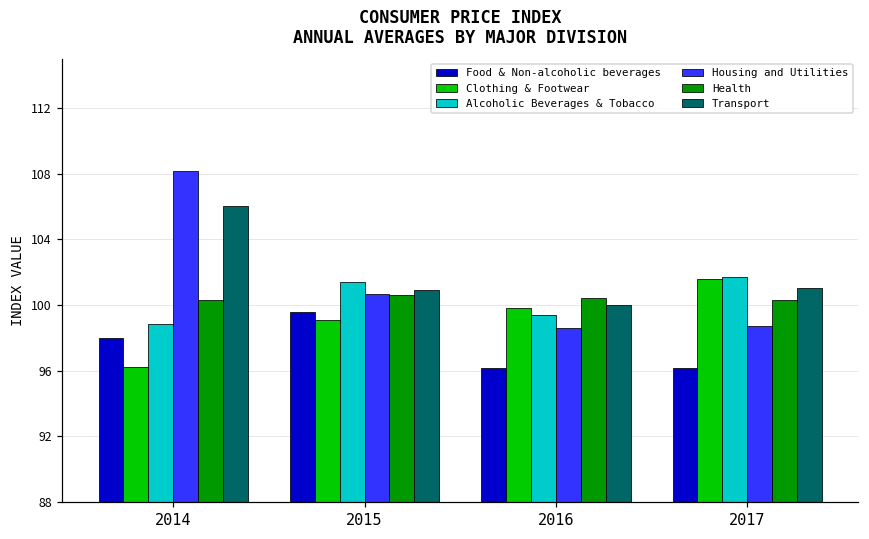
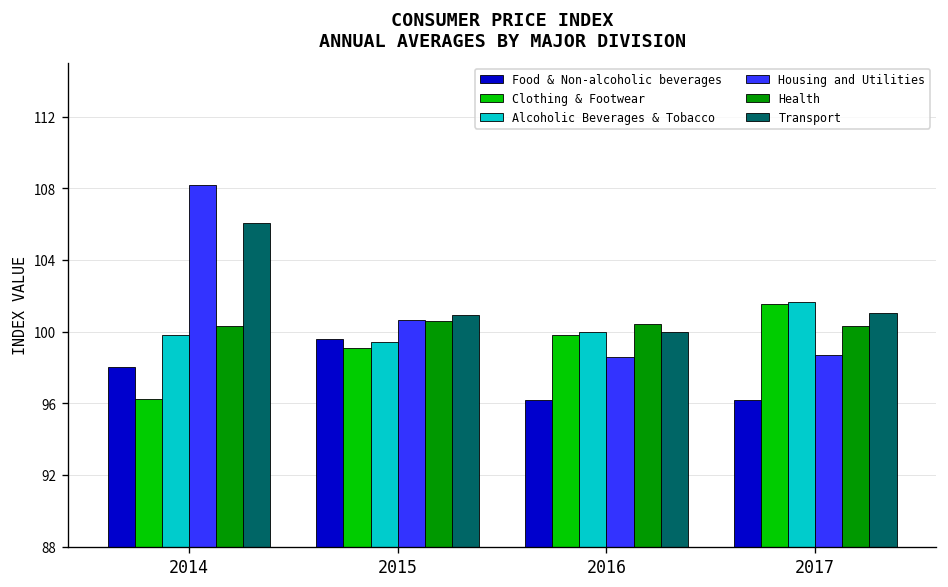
Alcoholic Beverages & Tobacco, 2014: 98.8 -> 99.8
Alcoholic Beverages & Tobacco, 2015: 101.4 -> 99.4
Alcoholic Beverages & Tobacco, 2016: 99.4 -> 100.0
